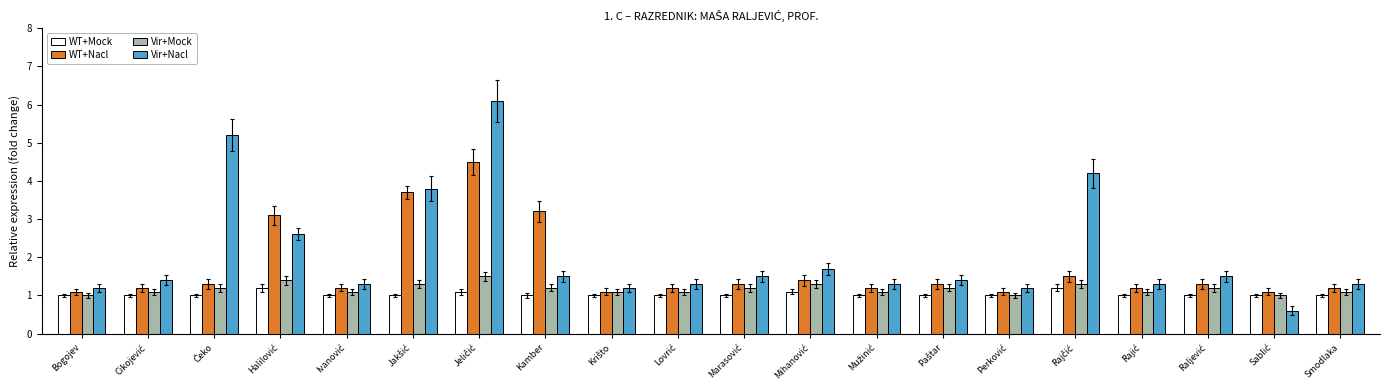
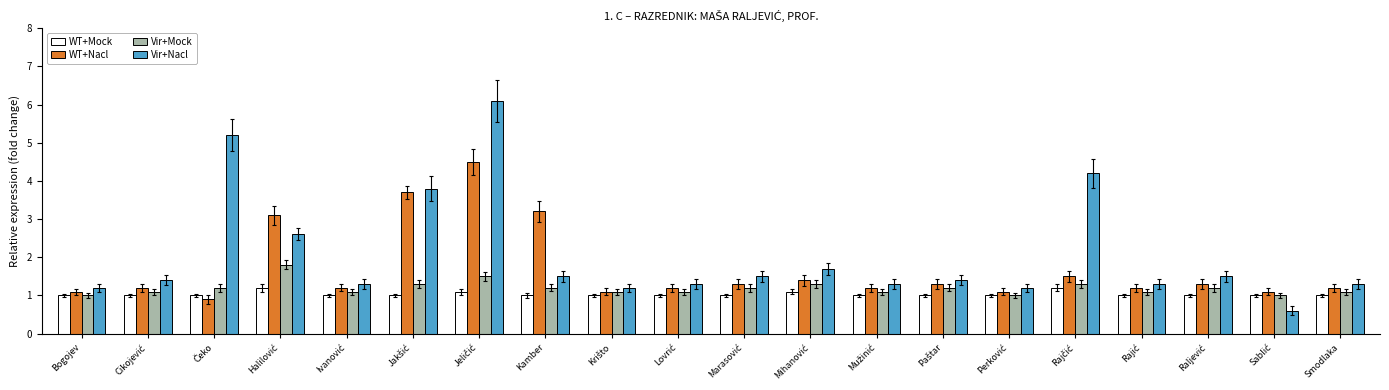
WT+Nacl, Čeko: 1.3 -> 0.9
Vir+Mock, Halilović: 1.4 -> 1.8
